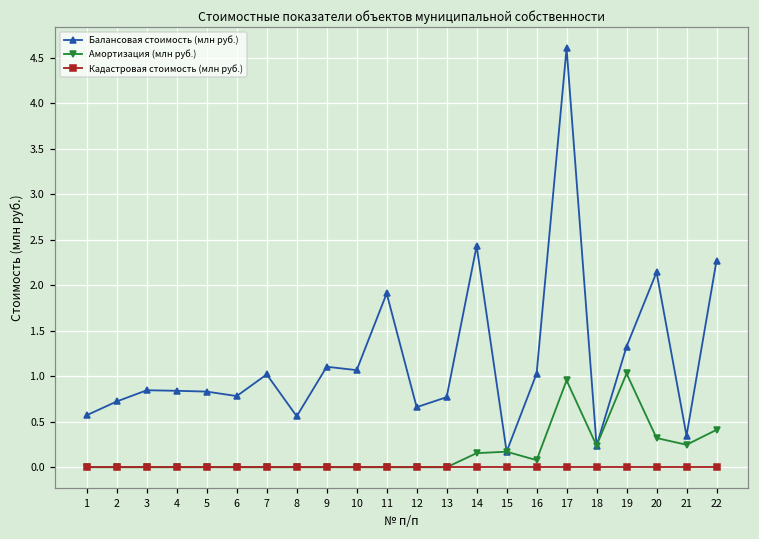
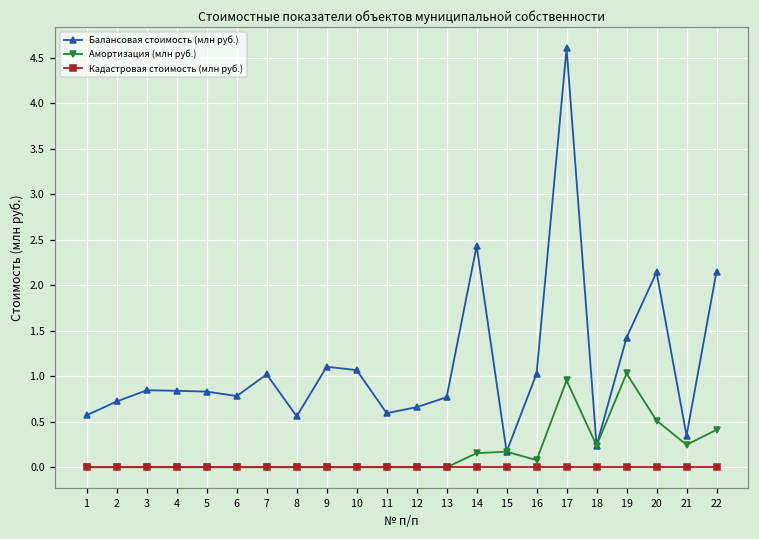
Балансовая стоимость (млн руб.), 11: 1.9 -> 0.6
Балансовая стоимость (млн руб.), 19: 1.3 -> 1.4
Амортизация (млн руб.), 20: 0.3 -> 0.5
Балансовая стоимость (млн руб.), 22: 2.3 -> 2.2
